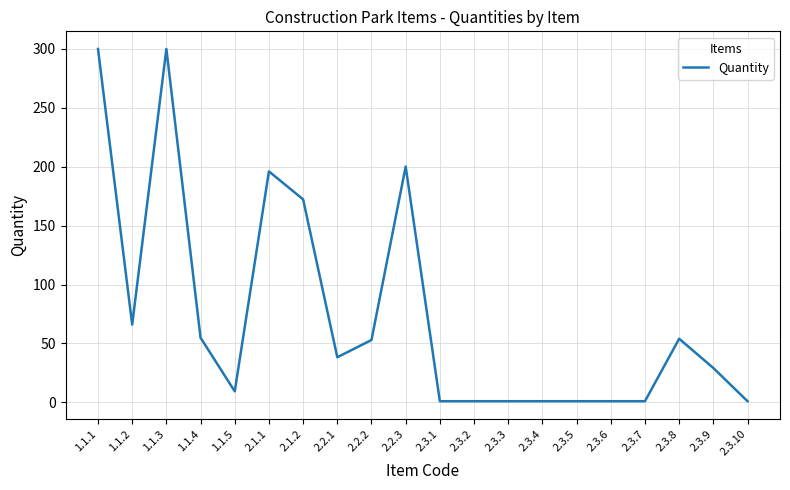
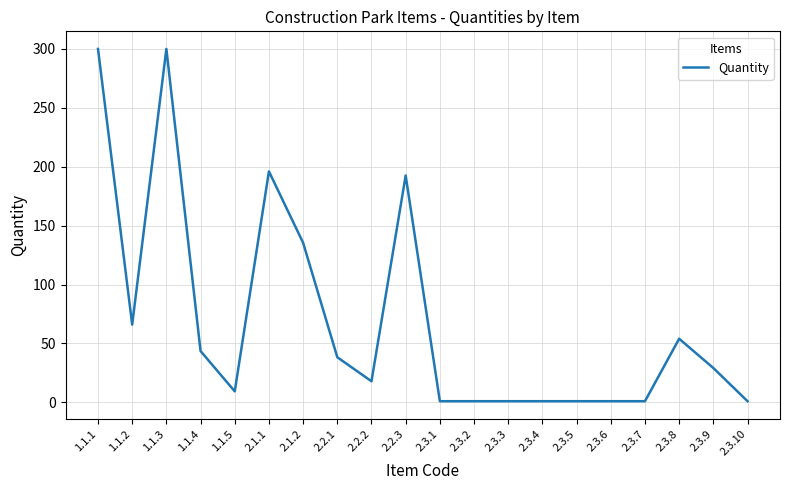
1.1.4: 55 -> 44
2.1.2: 172 -> 135
2.2.2: 53 -> 18
2.2.3: 200 -> 193
